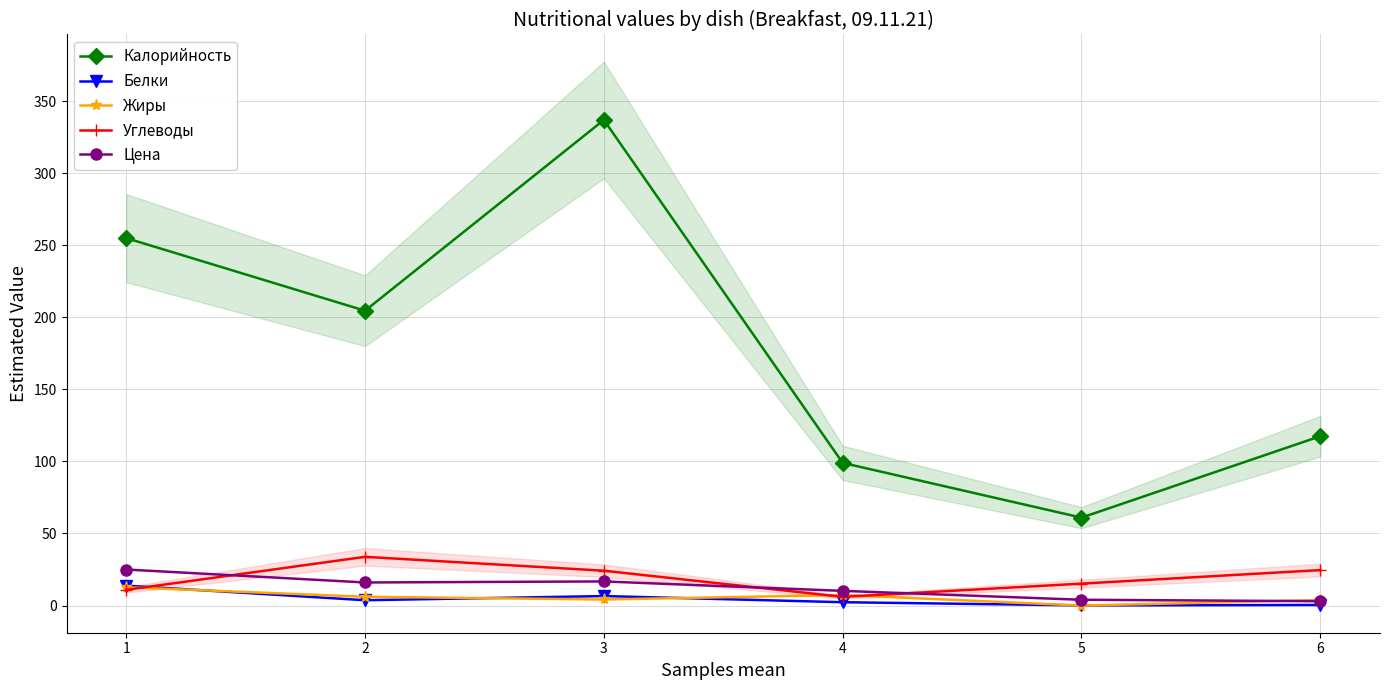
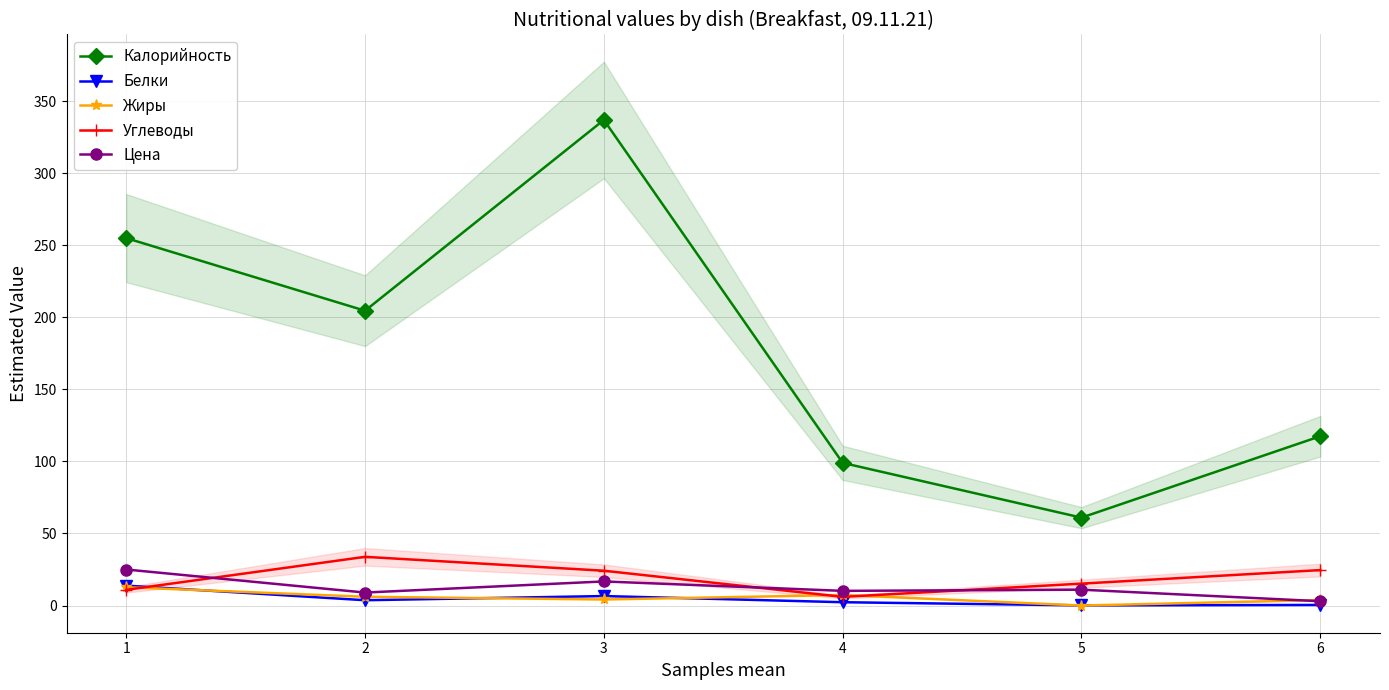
Цена, 2: 16 -> 9
Цена, 5: 4 -> 11
